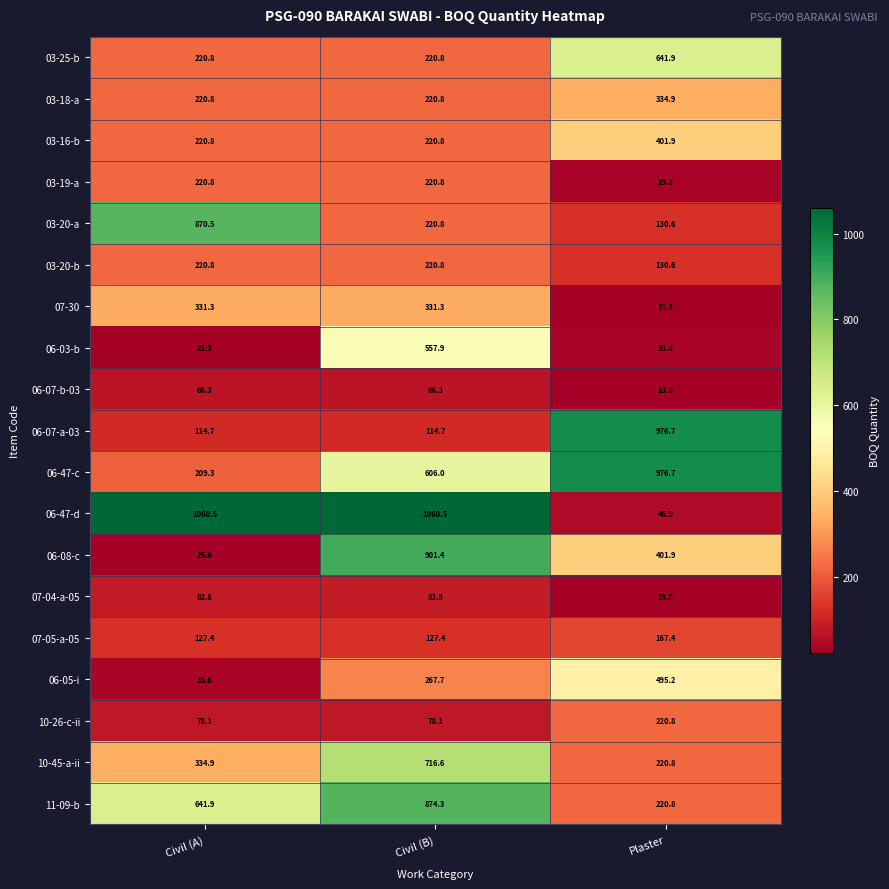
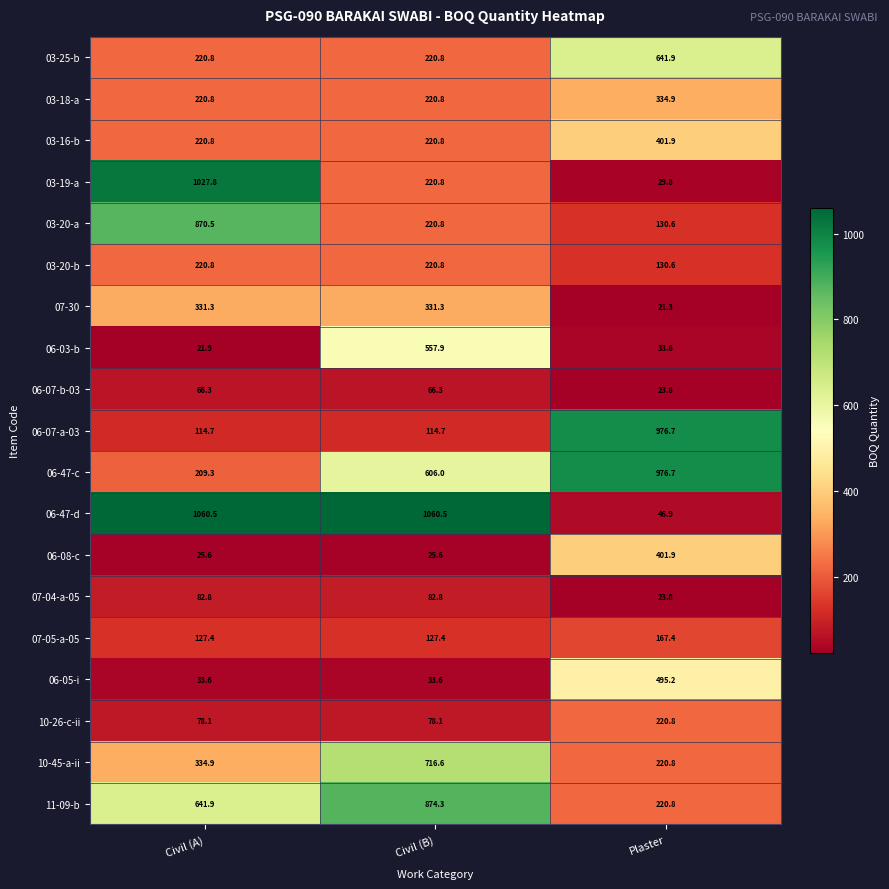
03-19-a, Civil (A): 220.8 -> 1027.8
06-08-c, Civil (B): 901.4 -> 25.6
06-05-i, Civil (B): 267.7 -> 33.6
